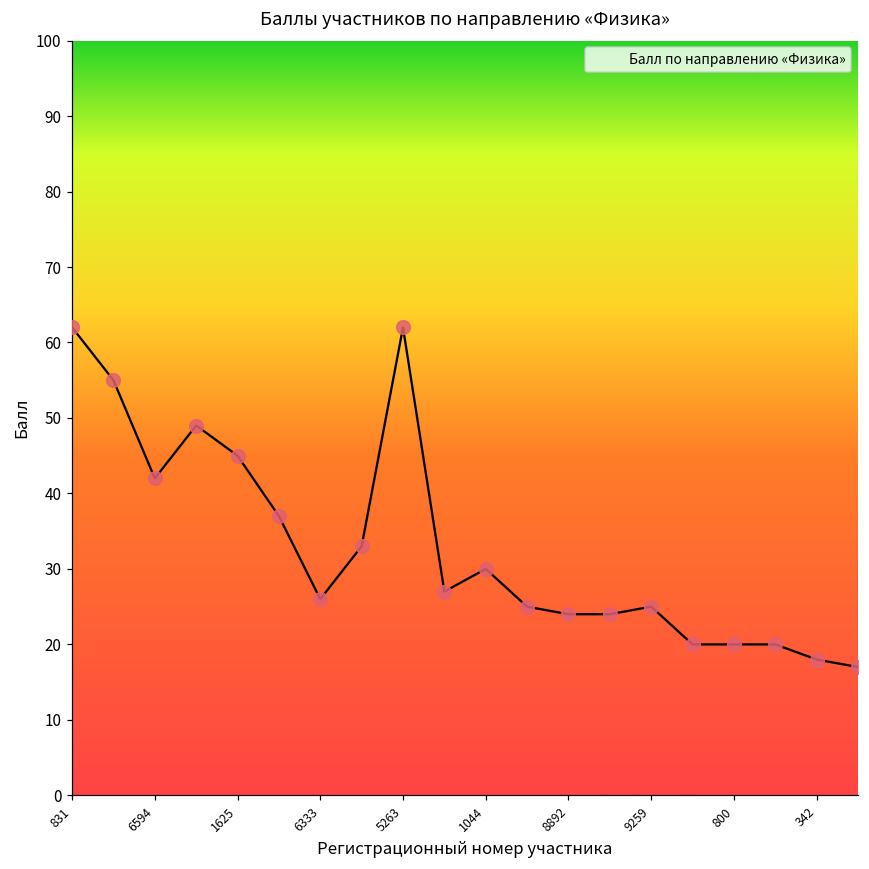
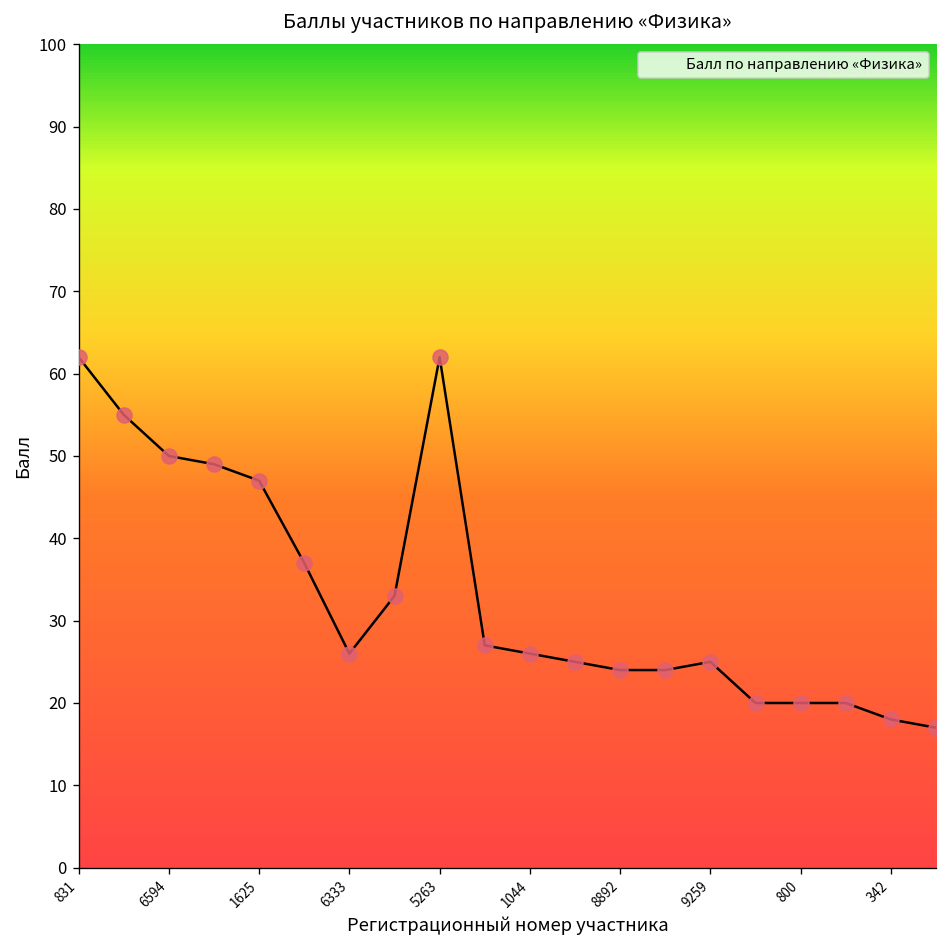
6594: 42 -> 50
1625: 45 -> 47
1044: 30 -> 26
